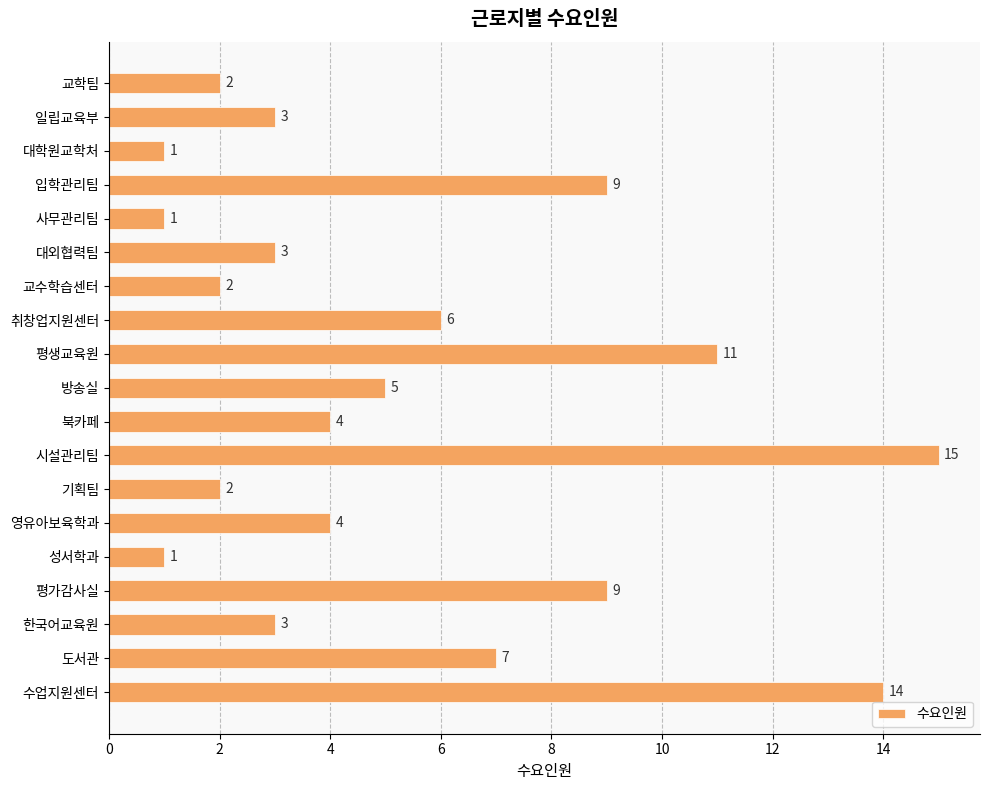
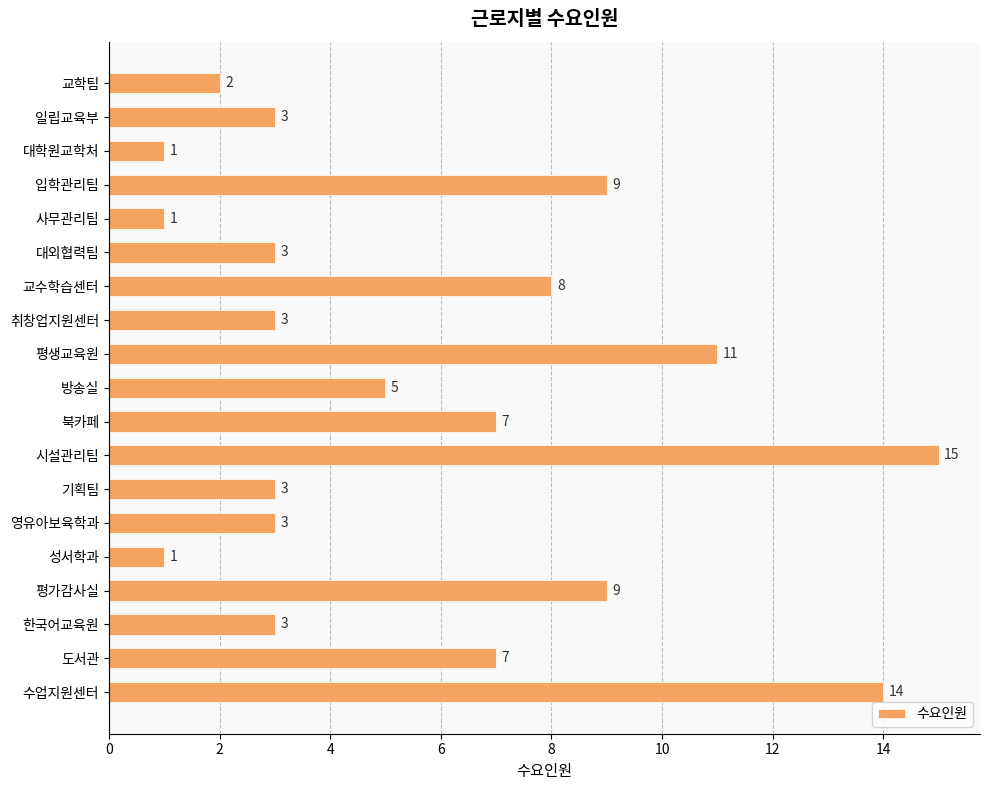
교수학습센터: 2 -> 8
취창업지원센터: 6 -> 3
북카페: 4 -> 7
기획팀: 2 -> 3
영유아보육학과: 4 -> 3
